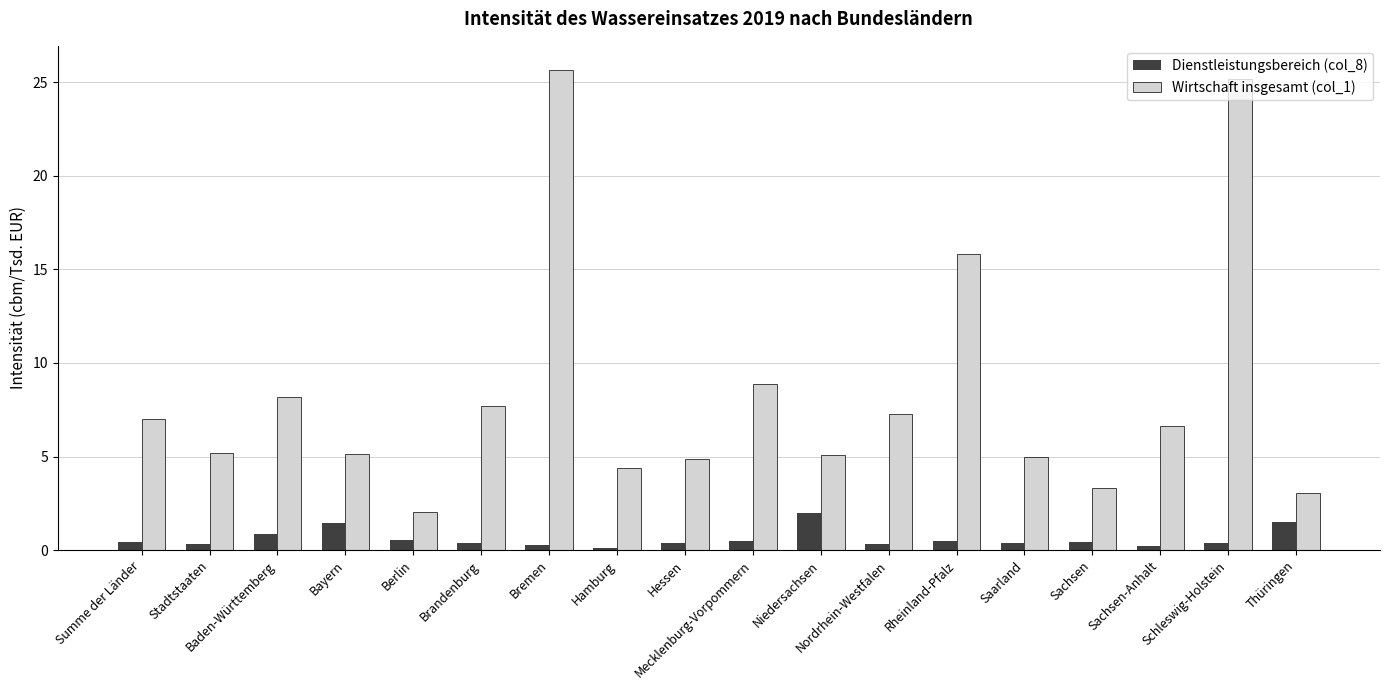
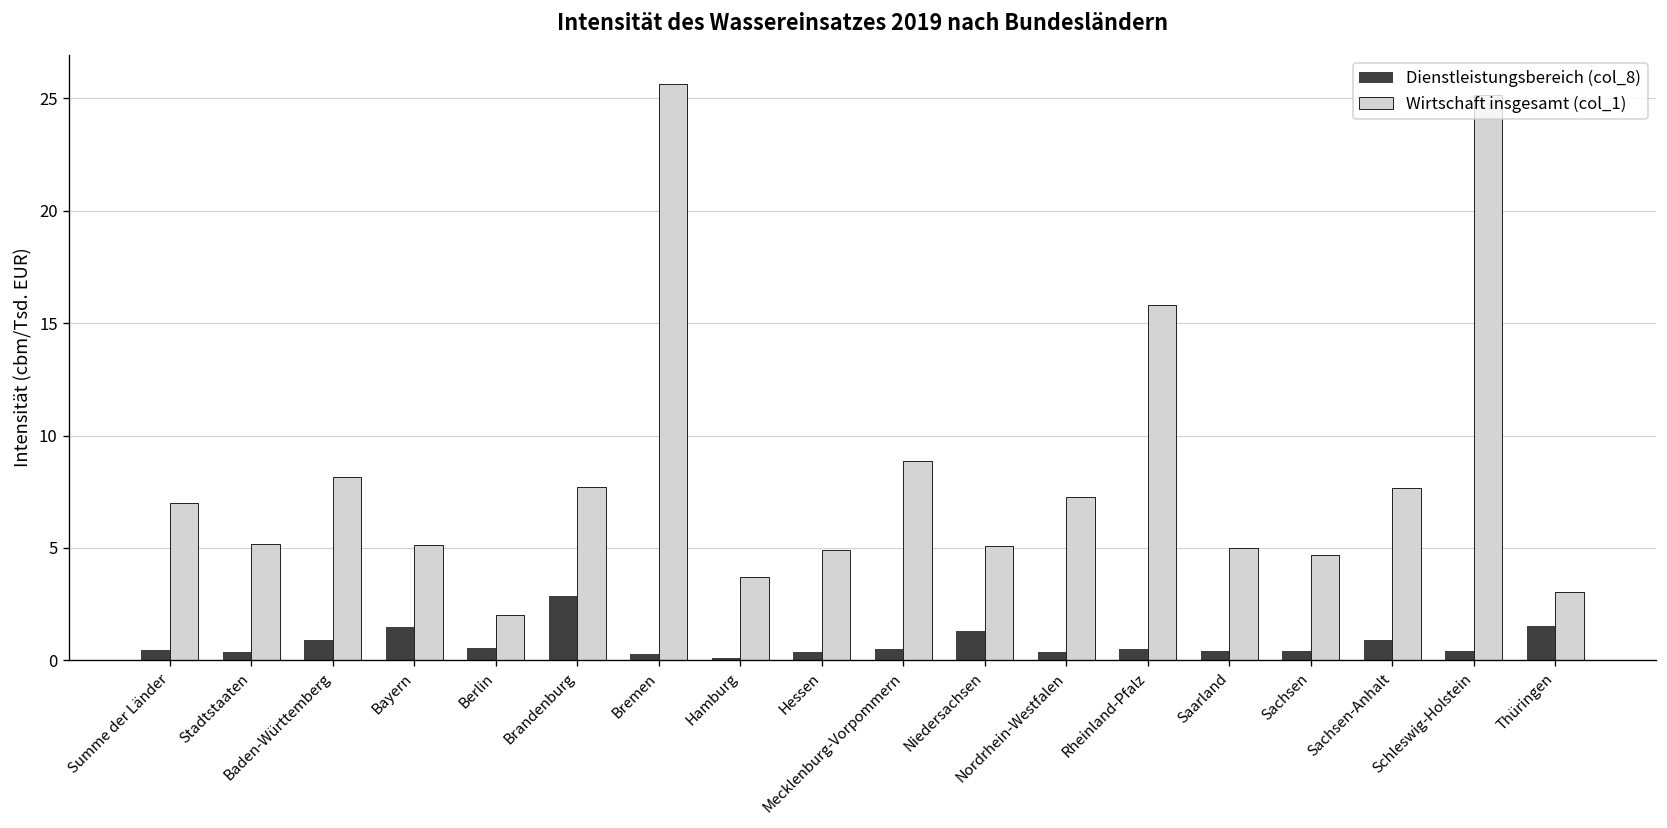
Dienstleistungsbereich (col_8), Brandenburg: 0.4 -> 2.8
Wirtschaft insgesamt (col_1), Hamburg: 4.4 -> 3.7
Dienstleistungsbereich (col_8), Niedersachsen: 2.0 -> 1.3
Wirtschaft insgesamt (col_1), Sachsen: 3.3 -> 4.7
Dienstleistungsbereich (col_8), Sachsen-Anhalt: 0.2 -> 0.9
Wirtschaft insgesamt (col_1), Sachsen-Anhalt: 6.6 -> 7.6
